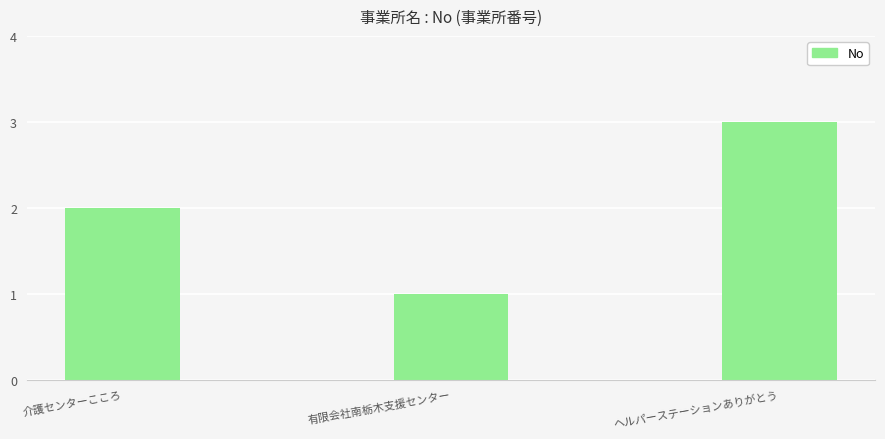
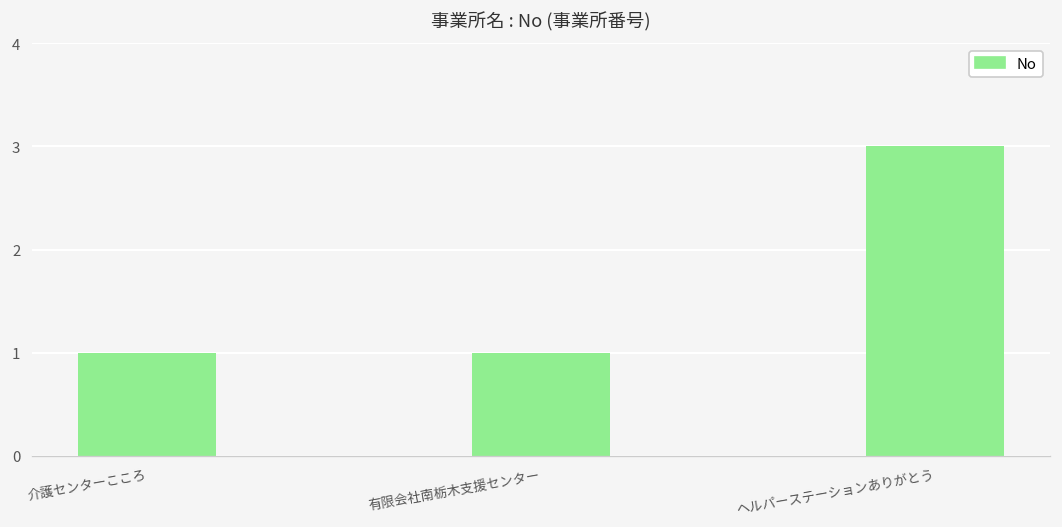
介護センターこころ: 2 -> 1
